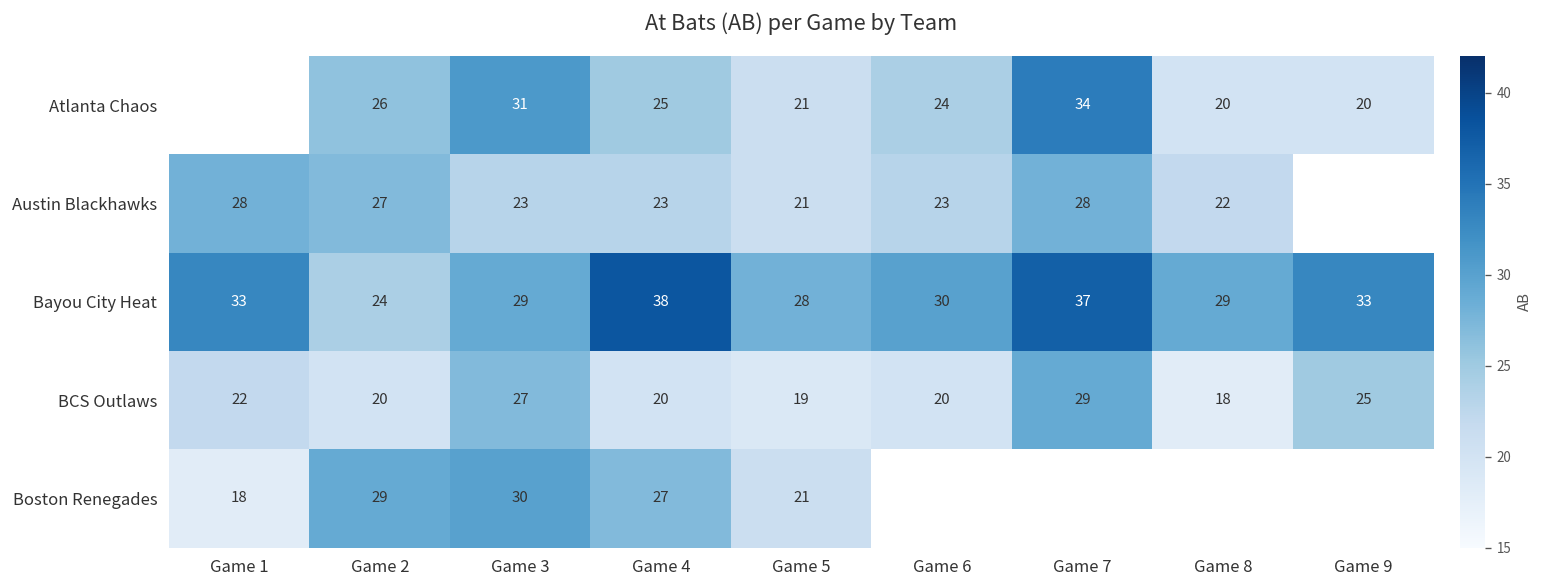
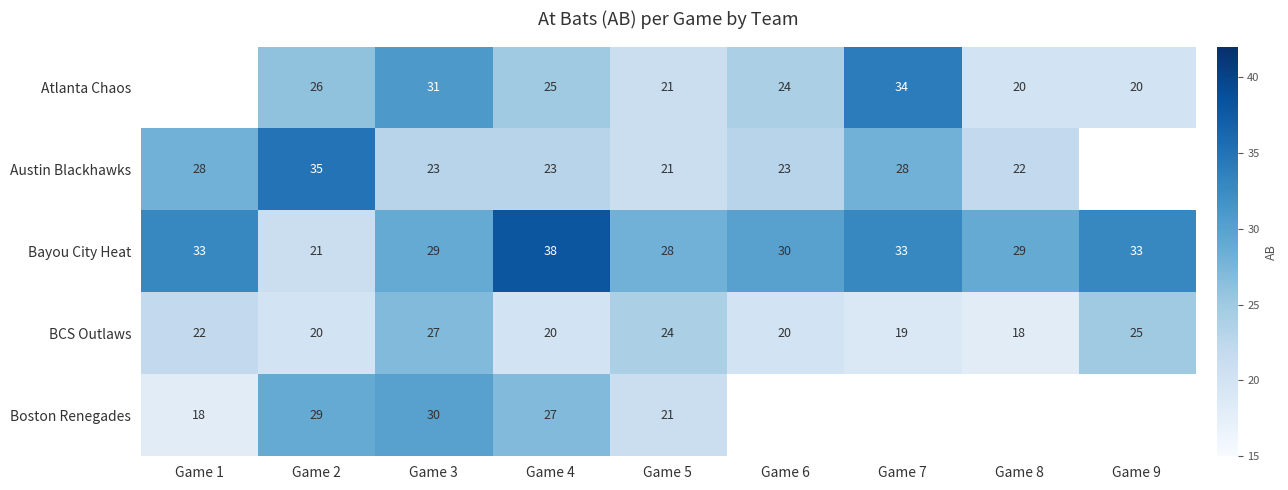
Austin Blackhawks, Game 2: 27 -> 35
Bayou City Heat, Game 2: 24 -> 21
Bayou City Heat, Game 7: 37 -> 33
BCS Outlaws, Game 5: 19 -> 24
BCS Outlaws, Game 7: 29 -> 19
